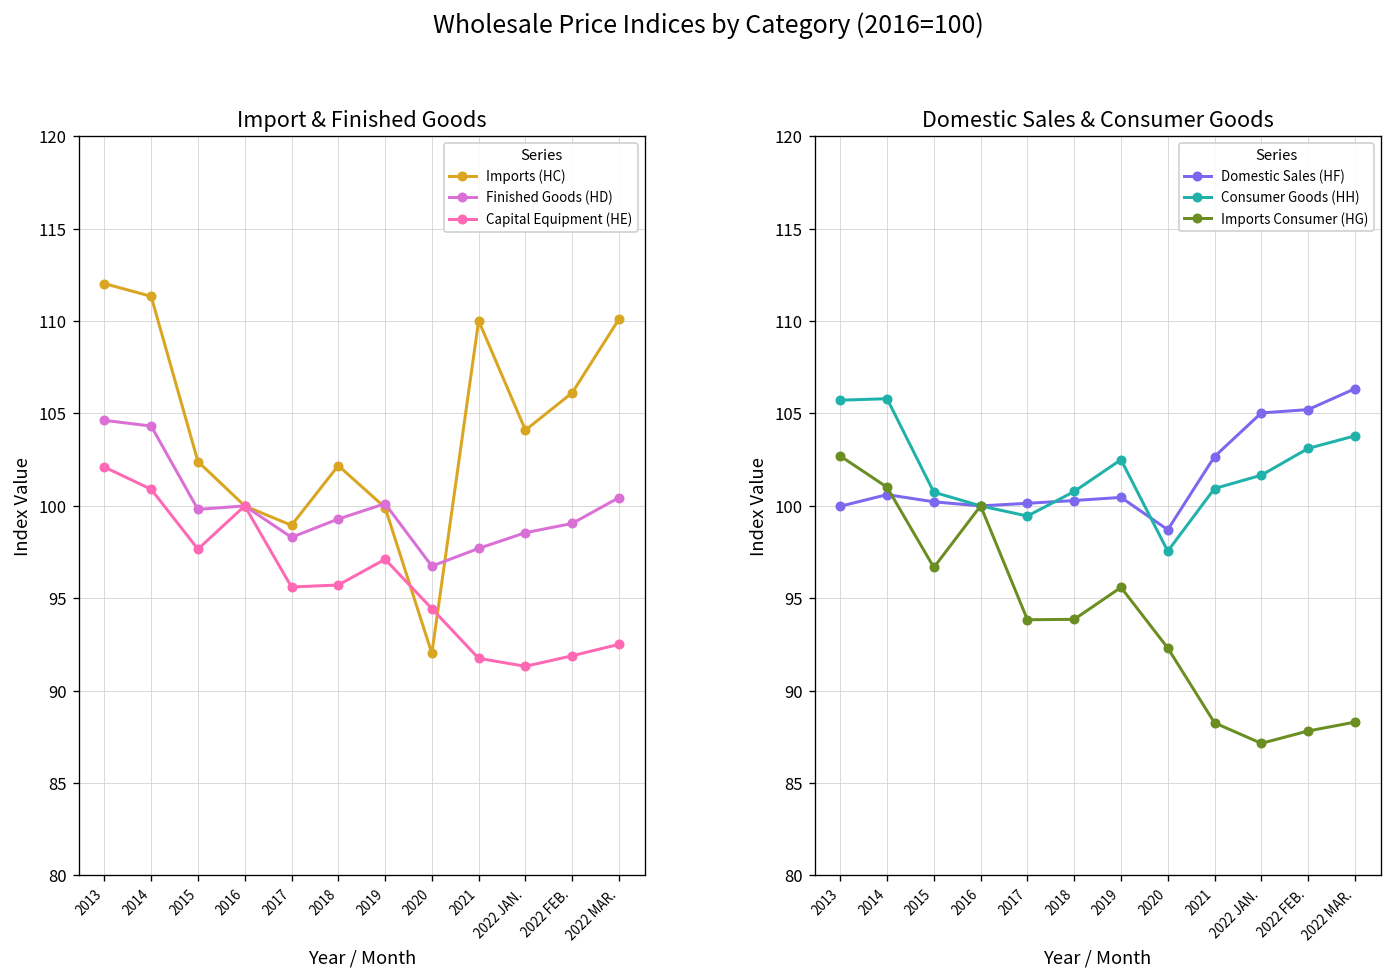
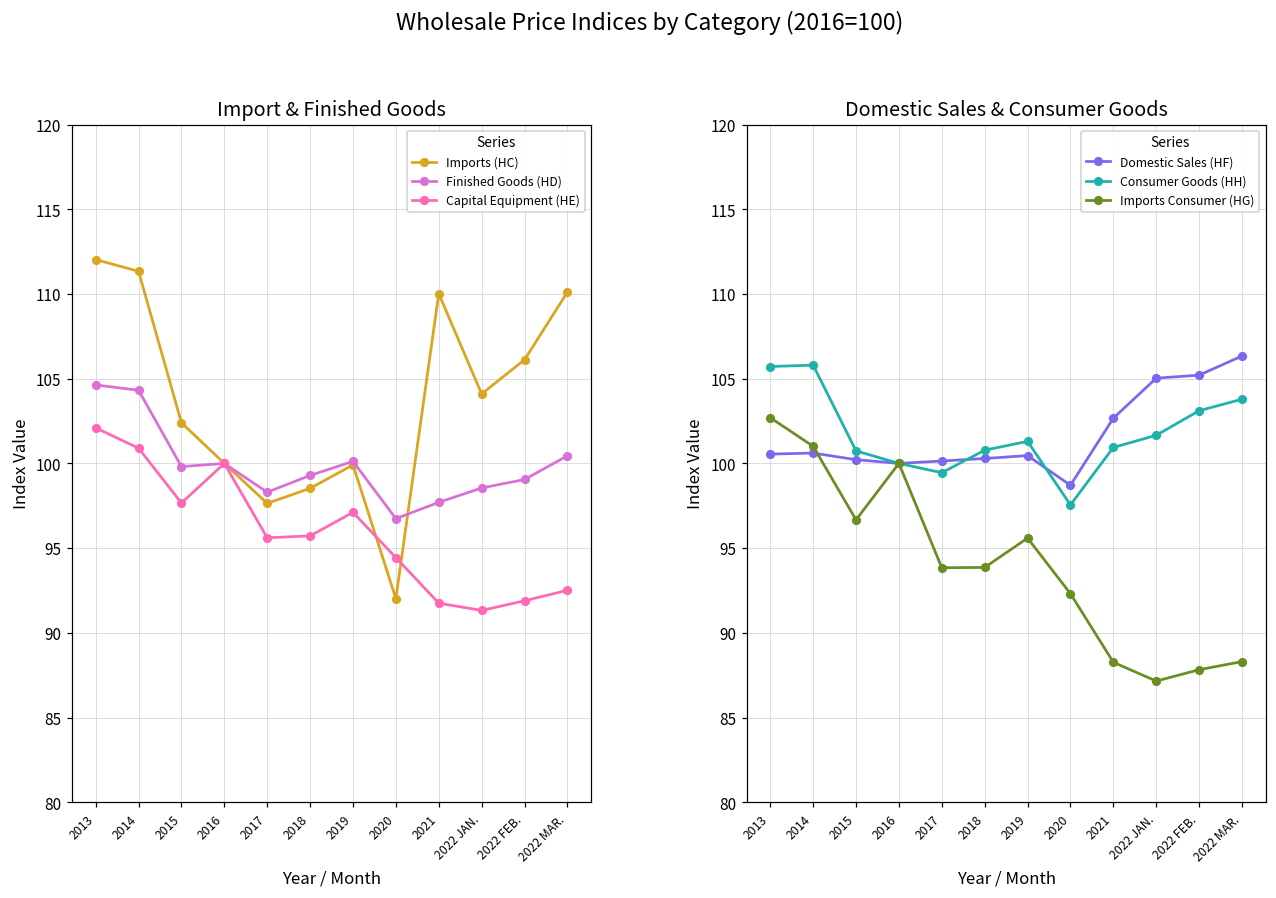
Import & Finished Goods, Imports (HC), 2017: 99.0 -> 97.6
Import & Finished Goods, Imports (HC), 2018: 102.2 -> 98.5
Domestic Sales & Consumer Goods, Domestic Sales (HF), 2013: 100.0 -> 100.6
Domestic Sales & Consumer Goods, Consumer Goods (HH), 2019: 102.5 -> 101.3
